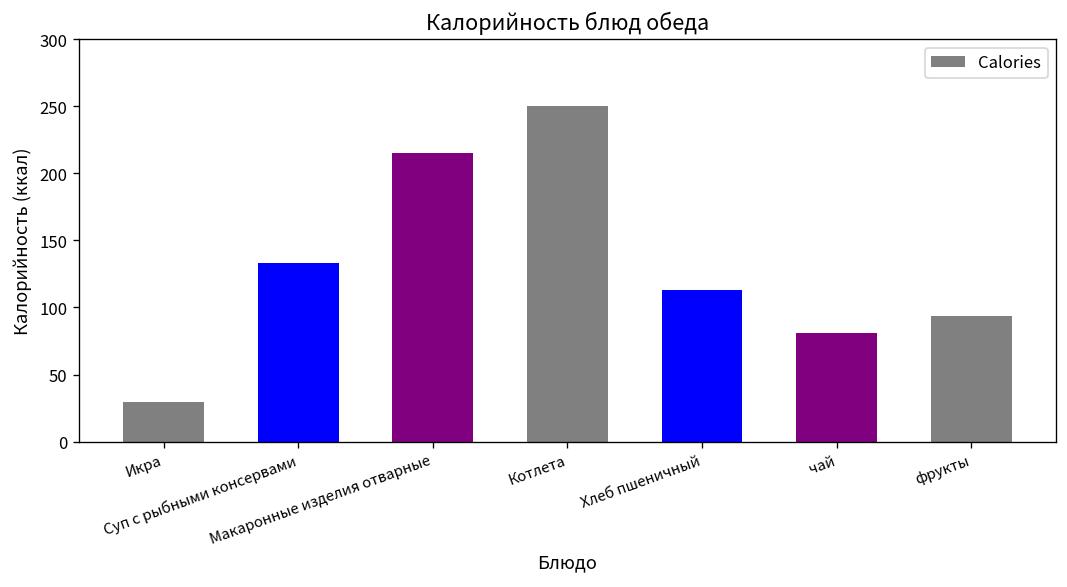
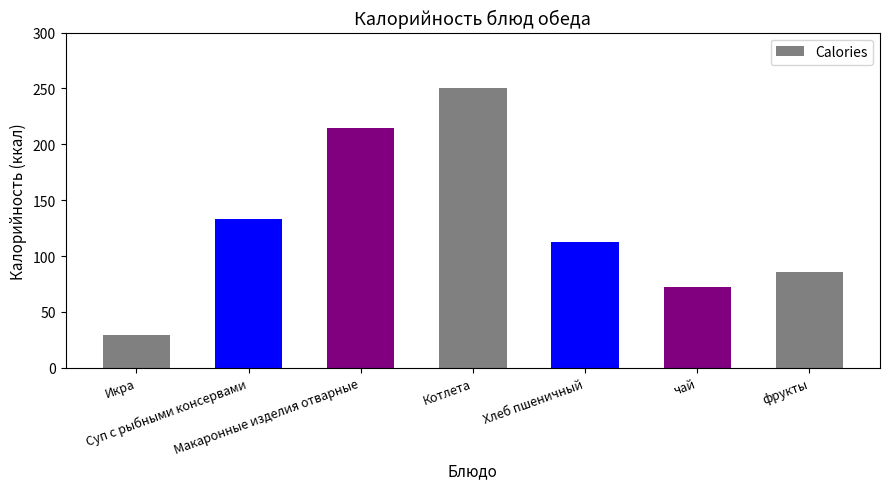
чай: 81 -> 72
фрукты: 94 -> 86
